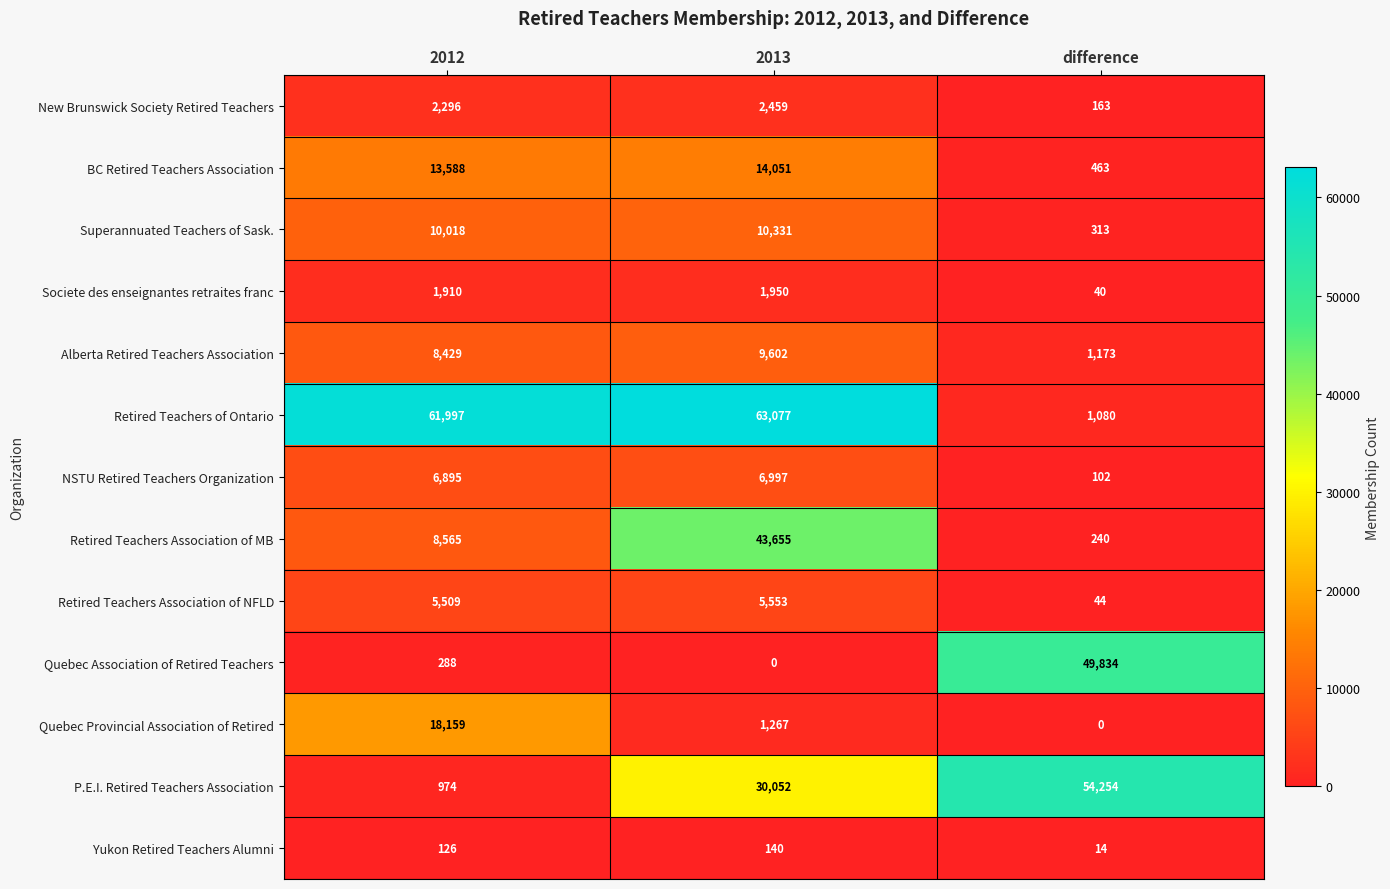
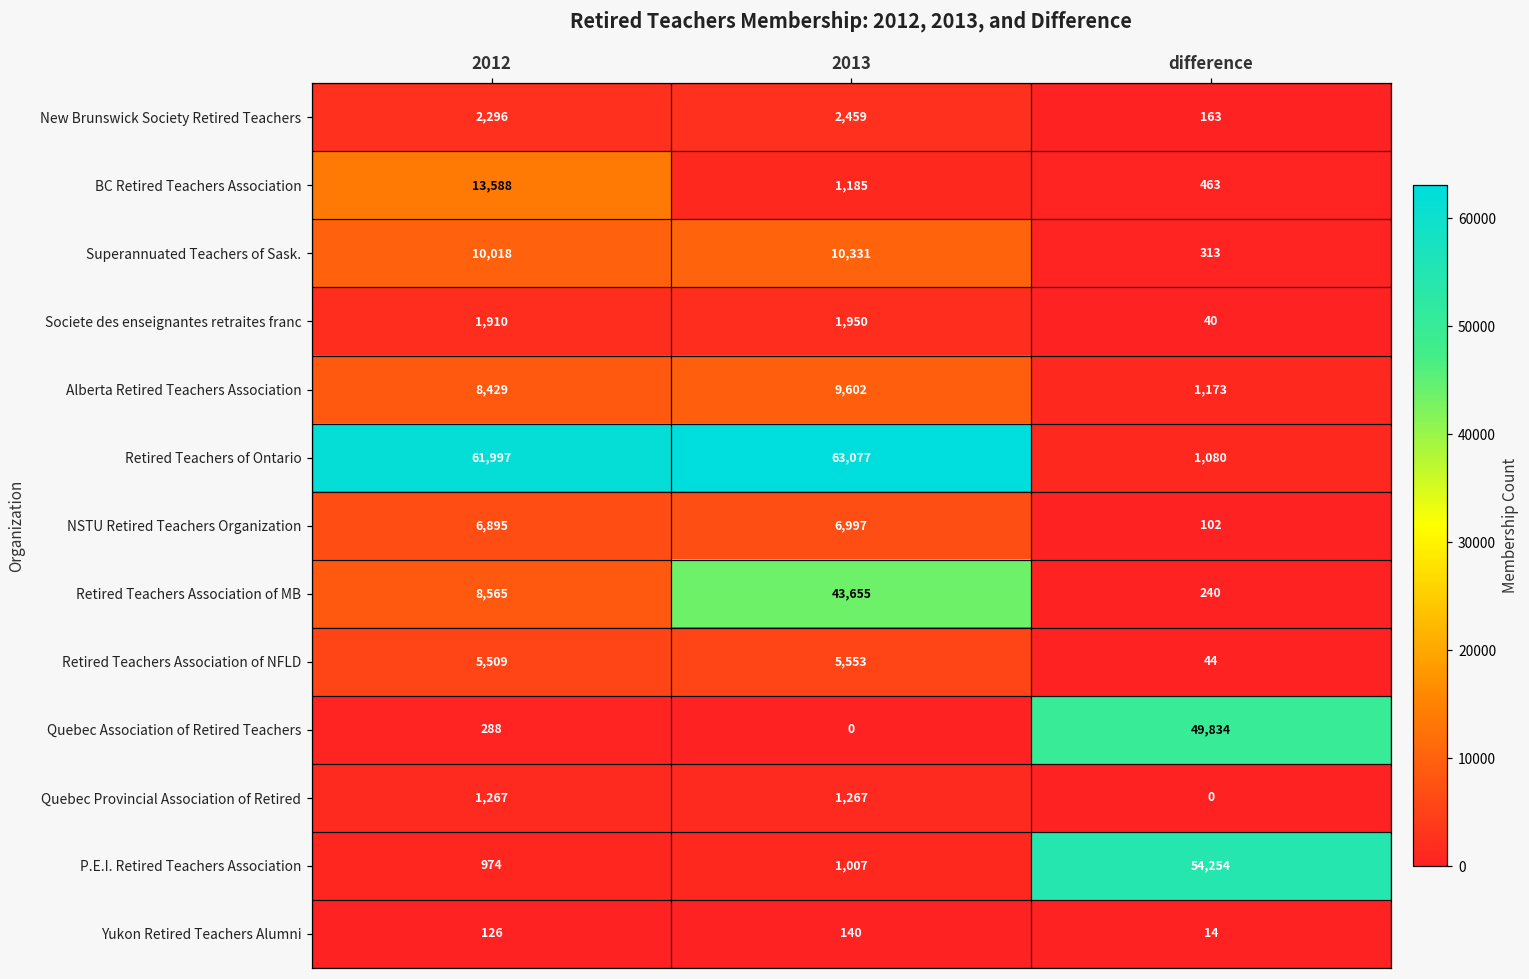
BC Retired Teachers Association, 2013: 14,051 -> 1,185
Quebec Provincial Association of Retired, 2012: 18,159 -> 1,267
P.E.I. Retired Teachers Association, 2013: 30,052 -> 1,007
